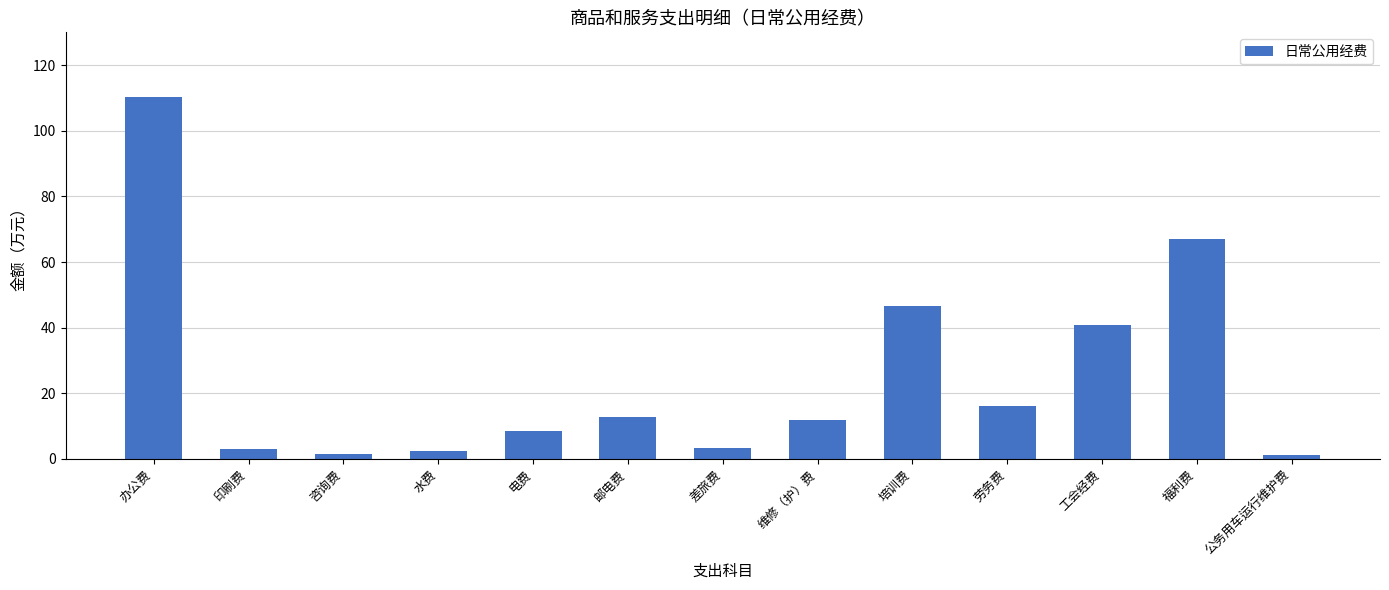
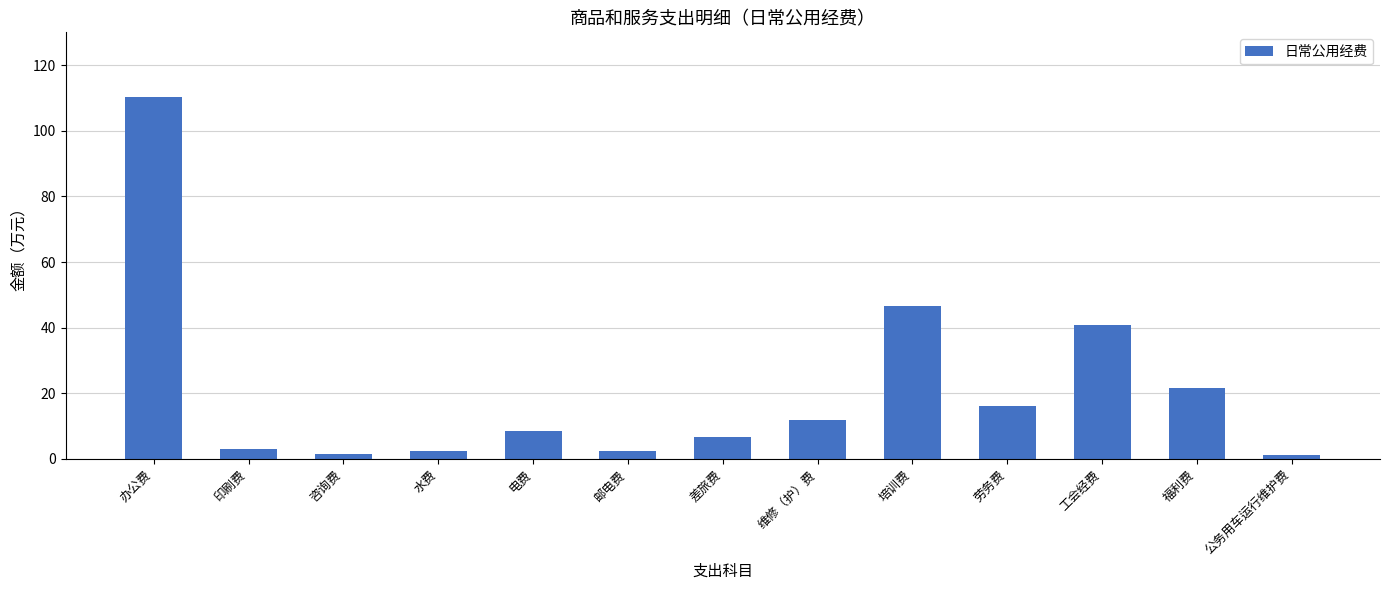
邮电费: 13 -> 3
差旅费: 3 -> 7
福利费: 67 -> 22
